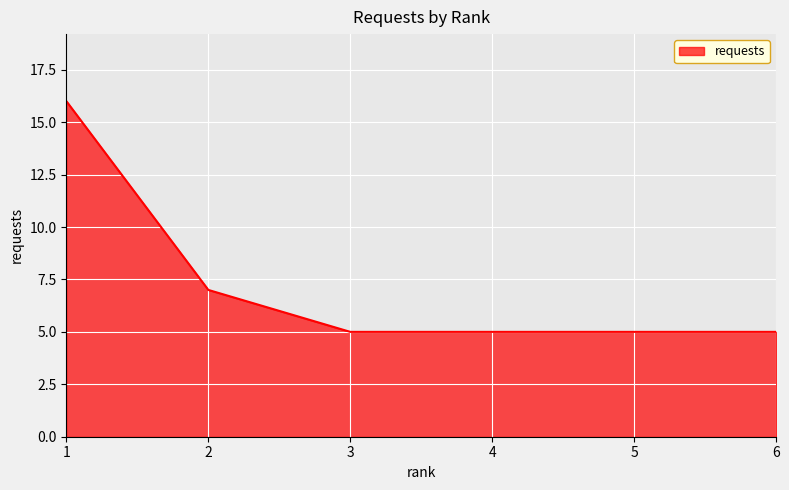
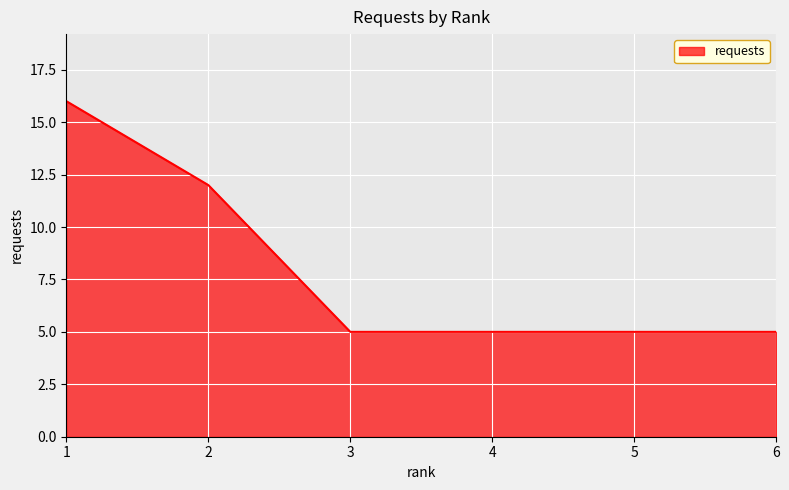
2: 7 -> 12
